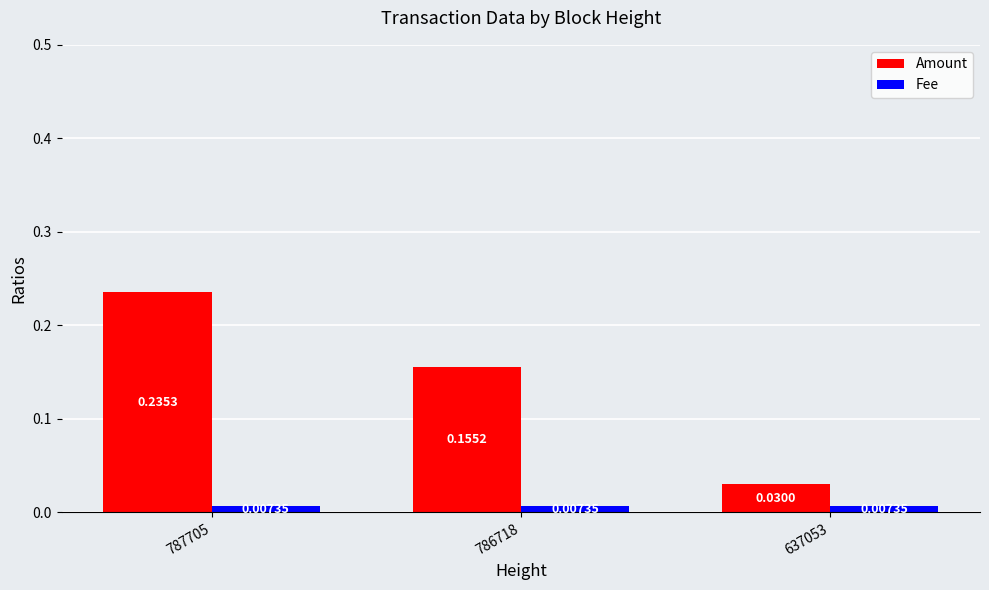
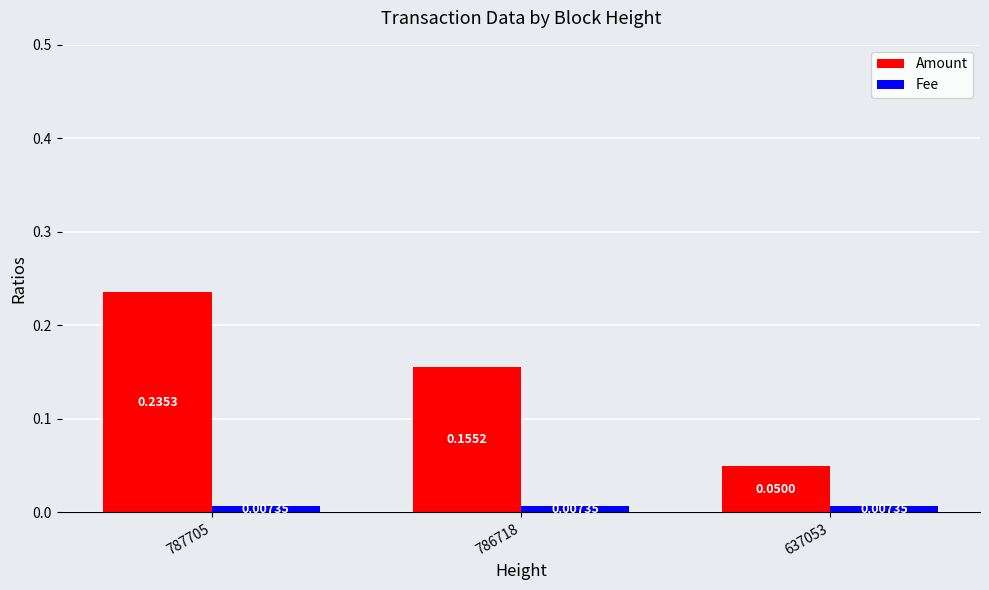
Amount, 637053: 0.0300 -> 0.0500
